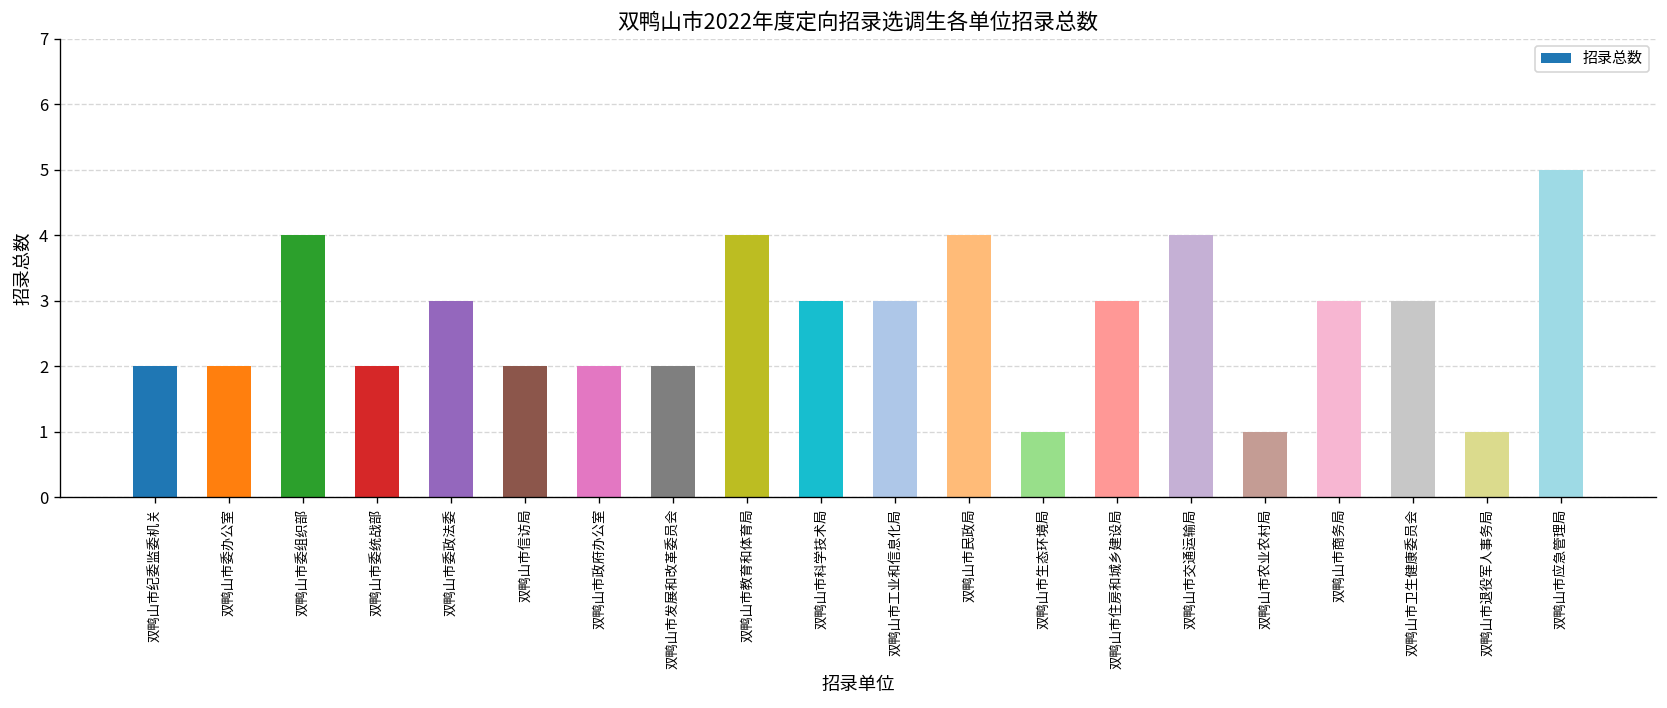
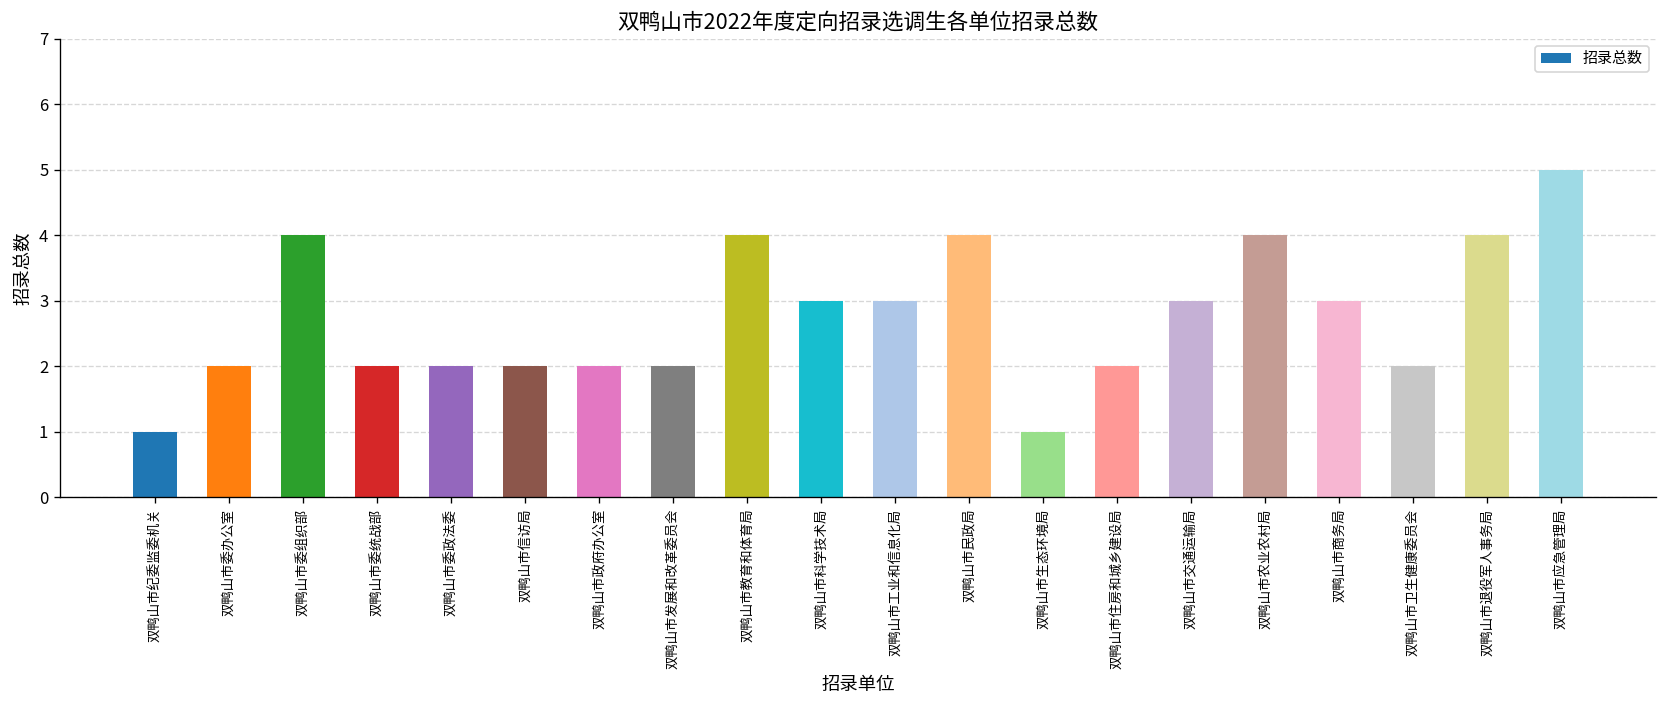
双鸭山市纪委监委机关: 2 -> 1
双鸭山市委政法委: 3 -> 2
双鸭山市住房和城乡建设局: 3 -> 2
双鸭山市交通运输局: 4 -> 3
双鸭山市农业农村局: 1 -> 4
双鸭山市卫生健康委员会: 3 -> 2
双鸭山市退役军人事务局: 1 -> 4
